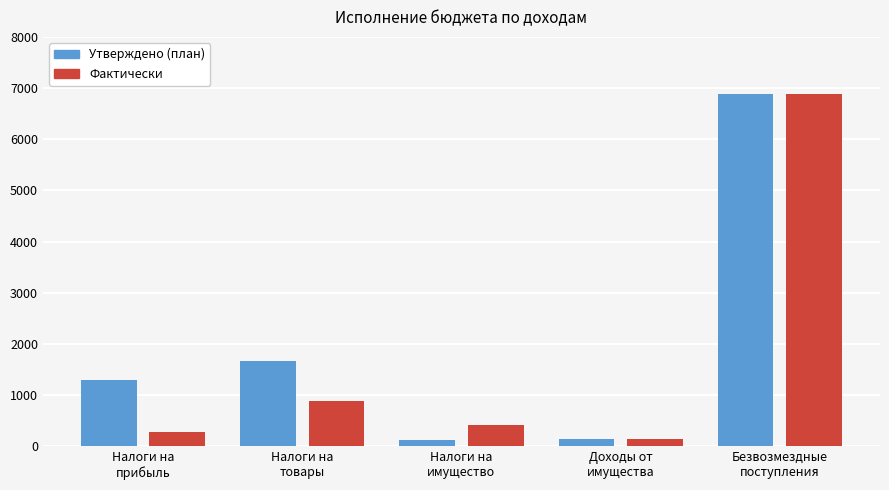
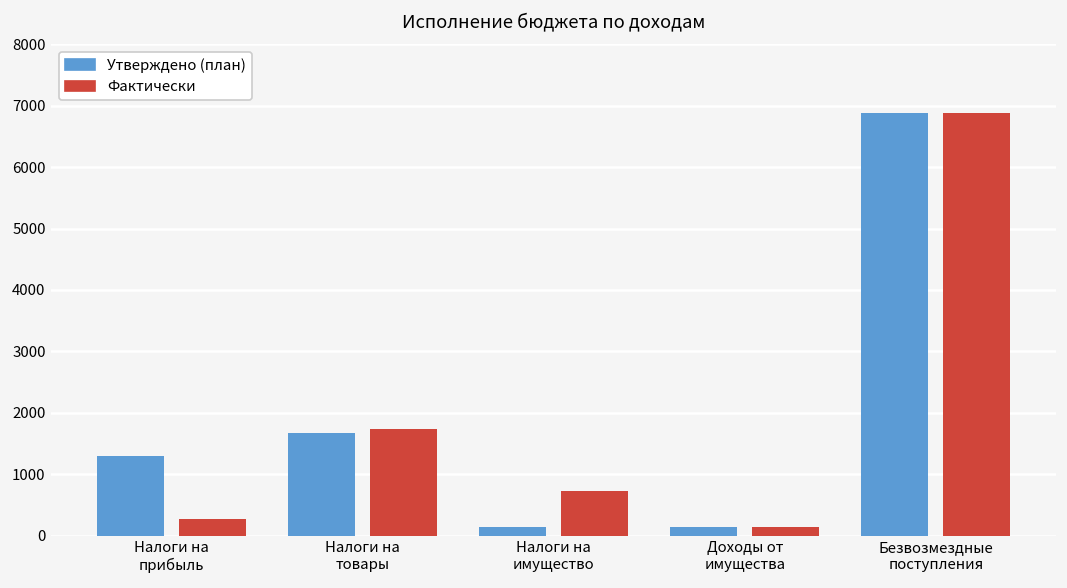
Фактически, Налоги на товары: 900 -> 1700
Фактически, Налоги на имущество: 400 -> 700
